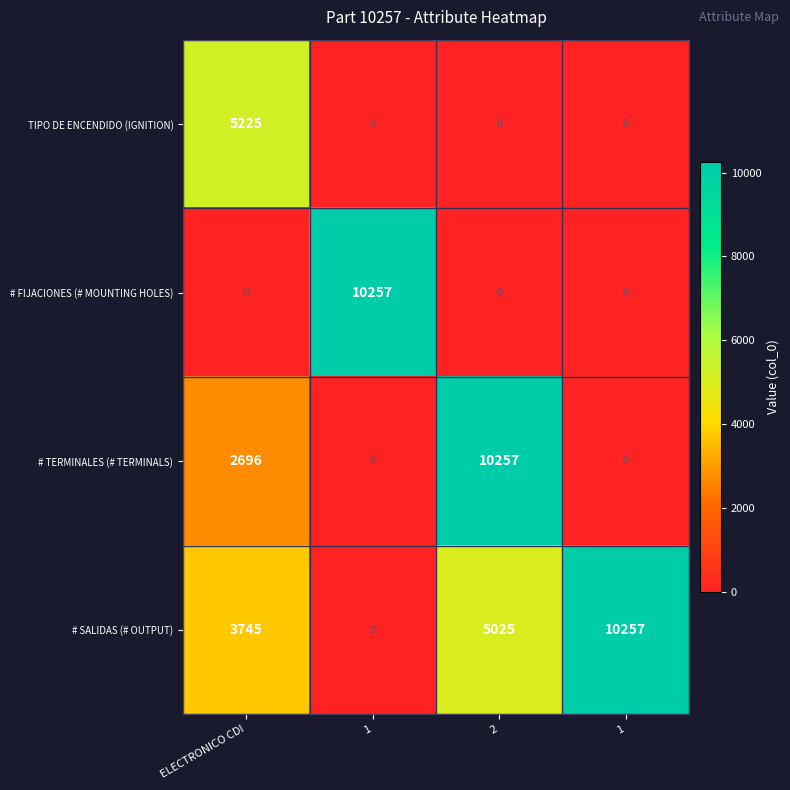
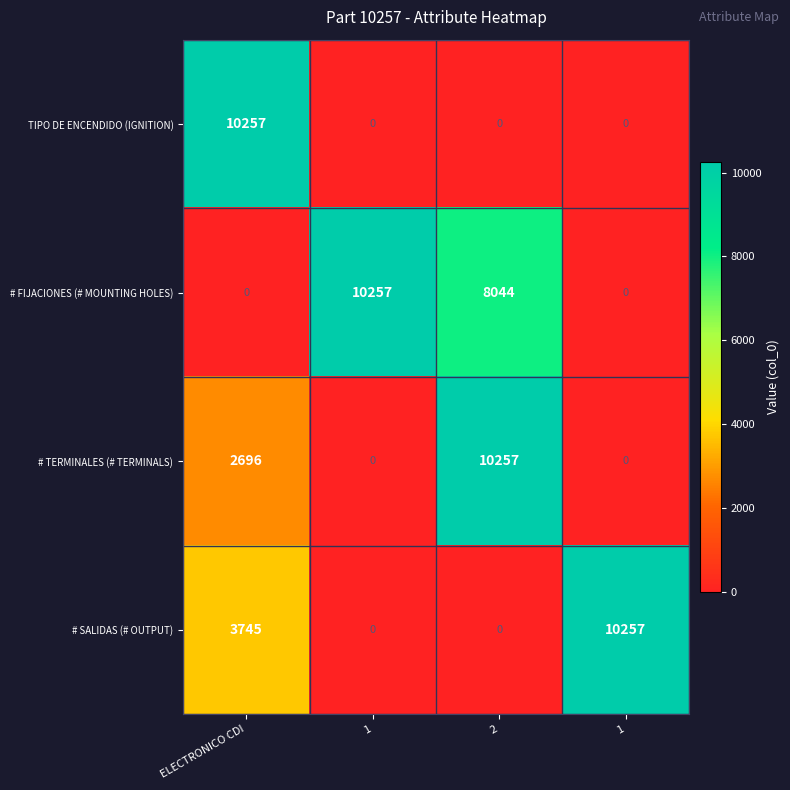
TIPO DE ENCENDIDO (IGNITION), ELECTRONICO CDI: 5225 -> 10257
# FIJACIONES (# MOUNTING HOLES), 2: 0 -> 8044
# SALIDAS (# OUTPUT), 2: 5025 -> 0
